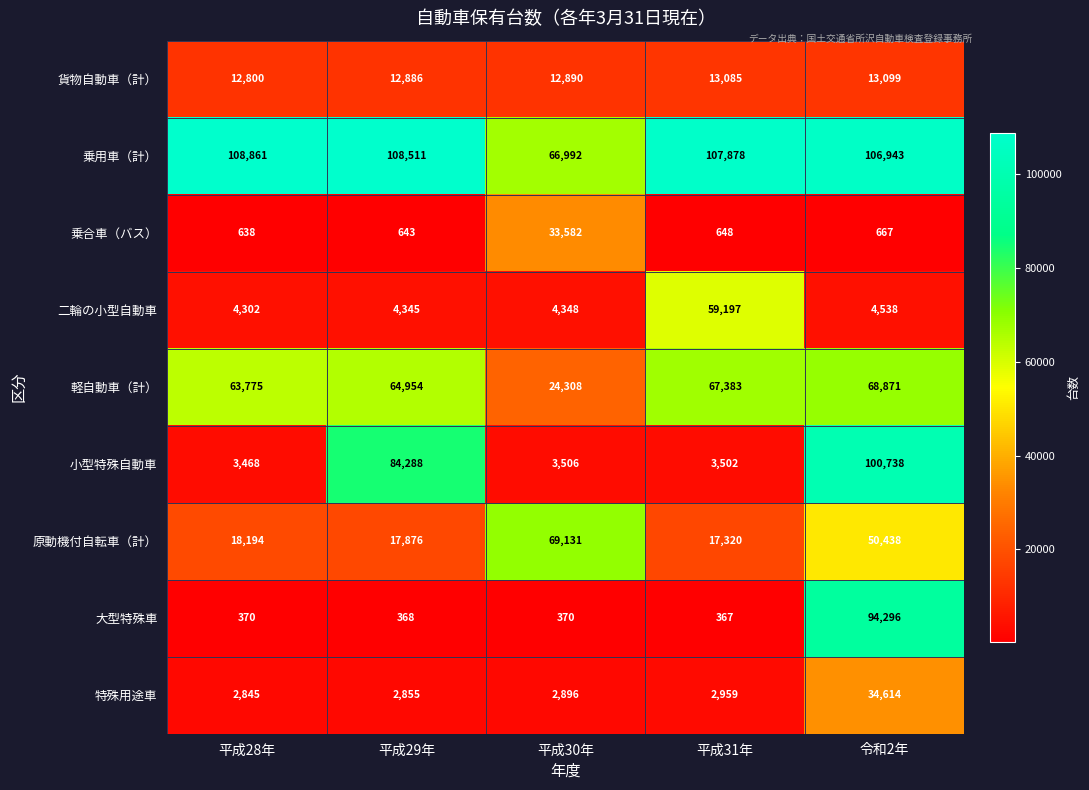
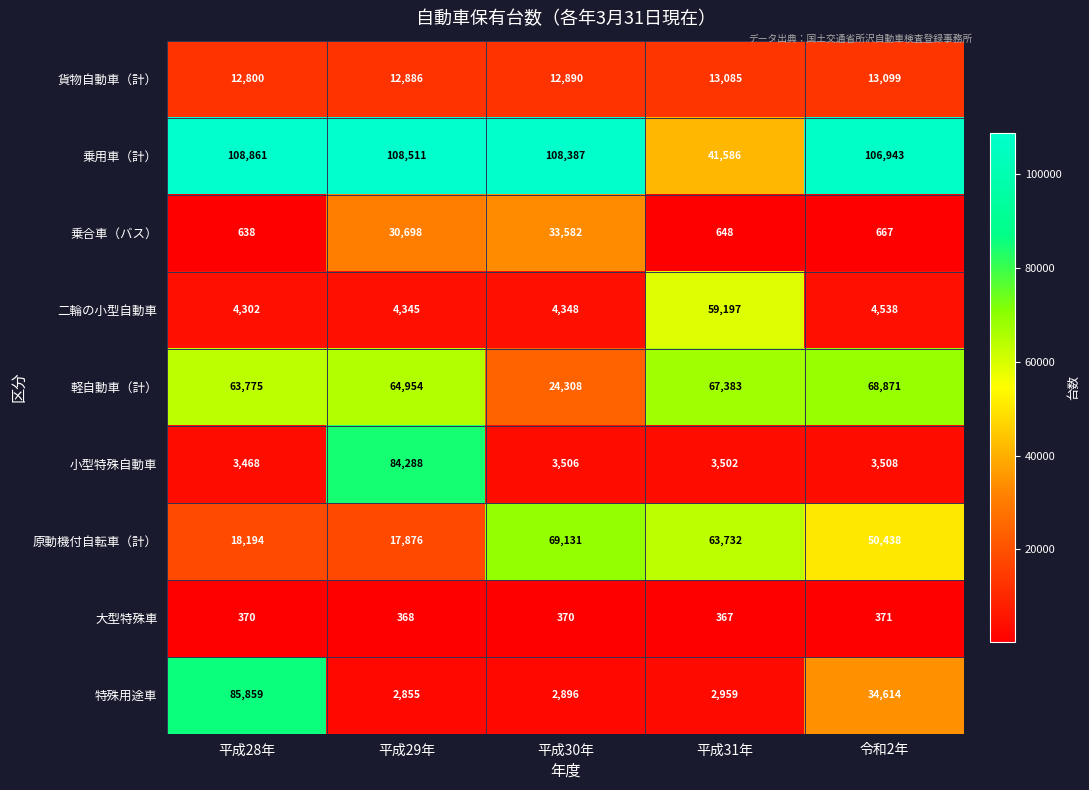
乗用車（計）, 平成30年: 66,992 -> 108,387
乗用車（計）, 平成31年: 107,878 -> 41,586
乗合車（バス）, 平成29年: 643 -> 30,698
小型特殊自動車, 令和2年: 100,738 -> 3,508
原動機付自転車（計）, 平成31年: 17,320 -> 63,732
大型特殊車, 令和2年: 94,296 -> 371
特殊用途車, 平成28年: 2,845 -> 85,859
